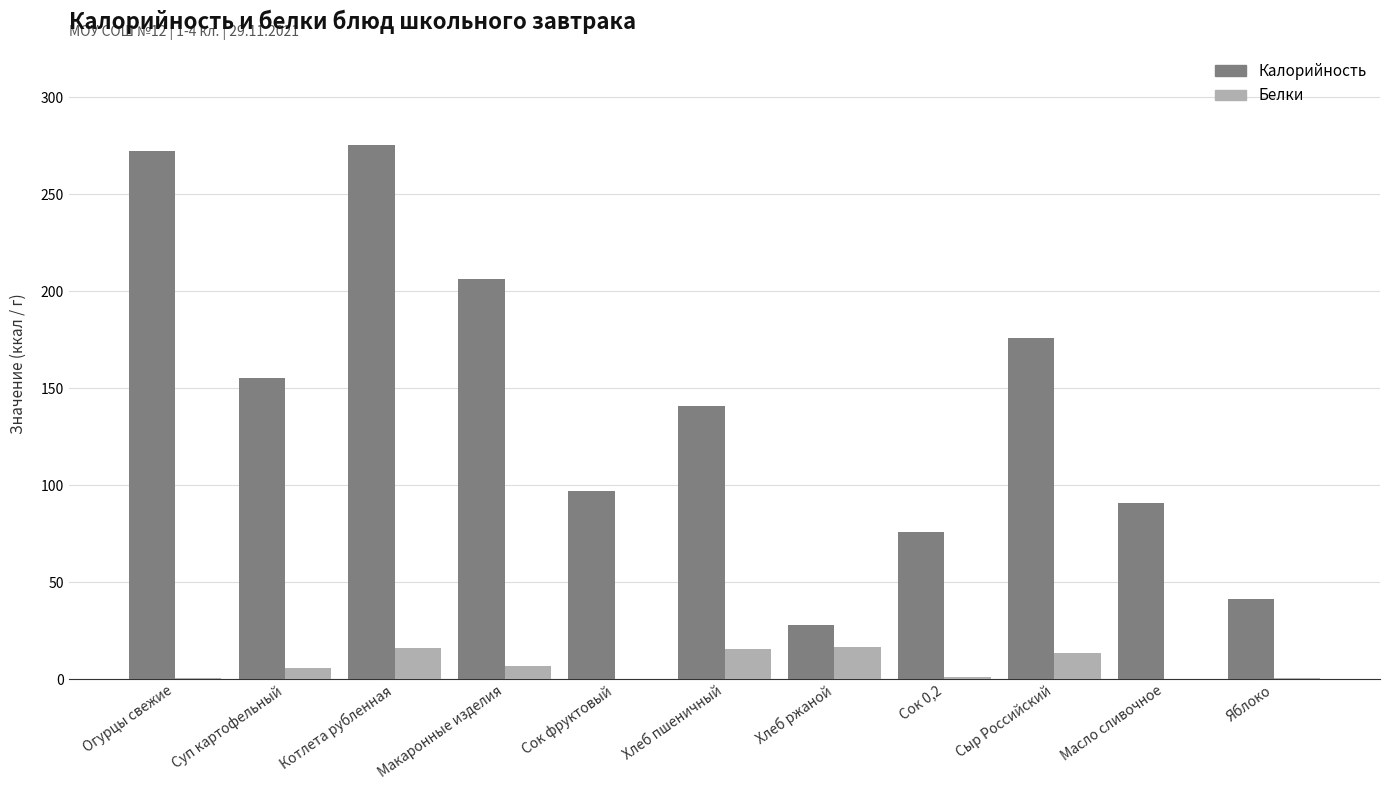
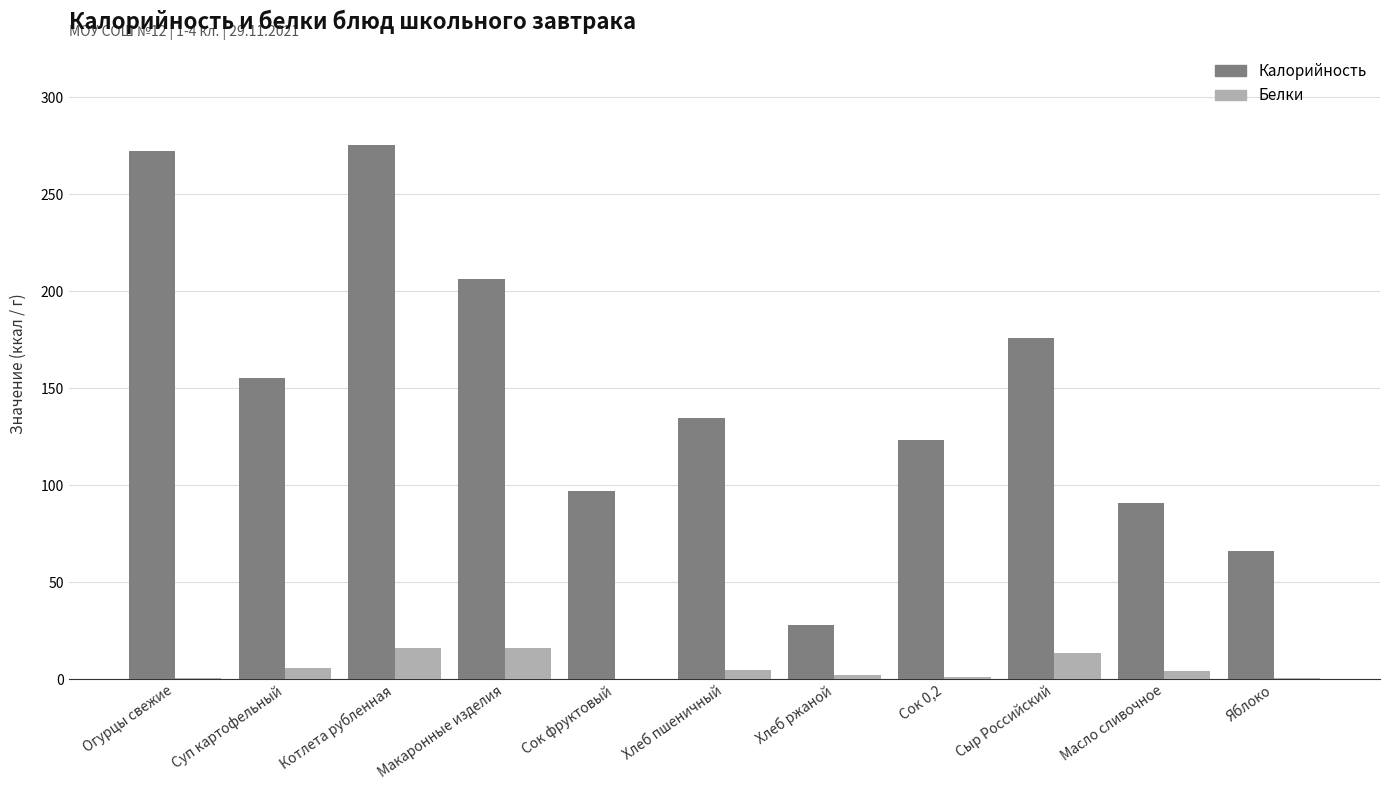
Белки, Макаронные изделия: 7 -> 16
Калорийность, Хлеб пшеничный: 141 -> 135
Белки, Хлеб пшеничный: 16 -> 5
Белки, Хлеб ржаной: 17 -> 2
Калорийность, Сок 0,2: 76 -> 123
Белки, Масло сливочное: 0 -> 4
Калорийность, Яблоко: 41 -> 66
